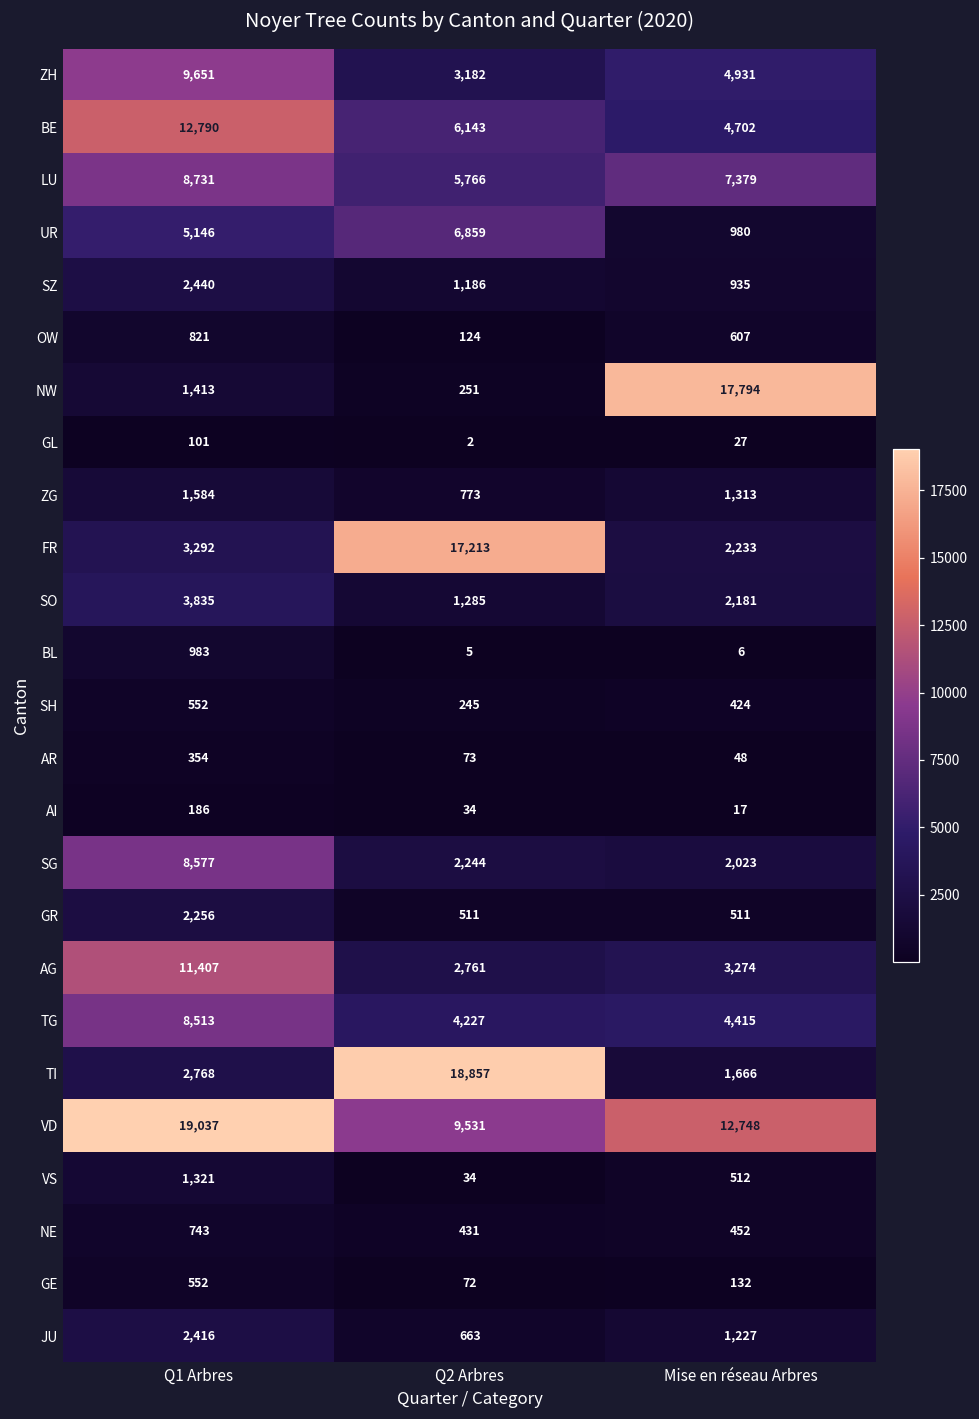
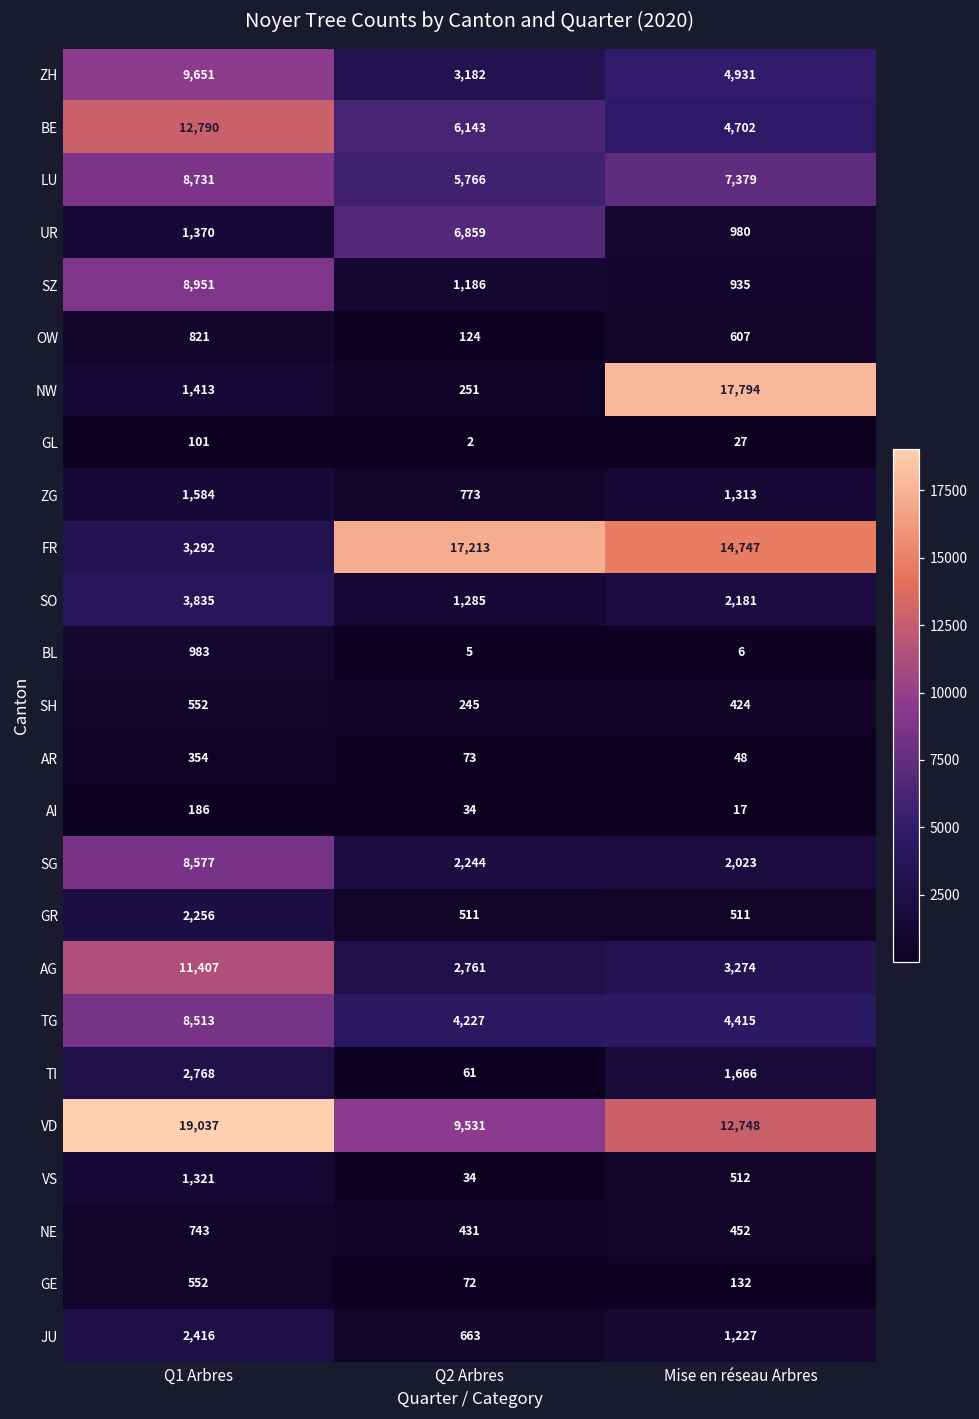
UR, Q1 Arbres: 5,146 -> 1,370
SZ, Q1 Arbres: 2,440 -> 8,951
FR, Mise en réseau Arbres: 2,233 -> 14,747
TI, Q2 Arbres: 18,857 -> 61
